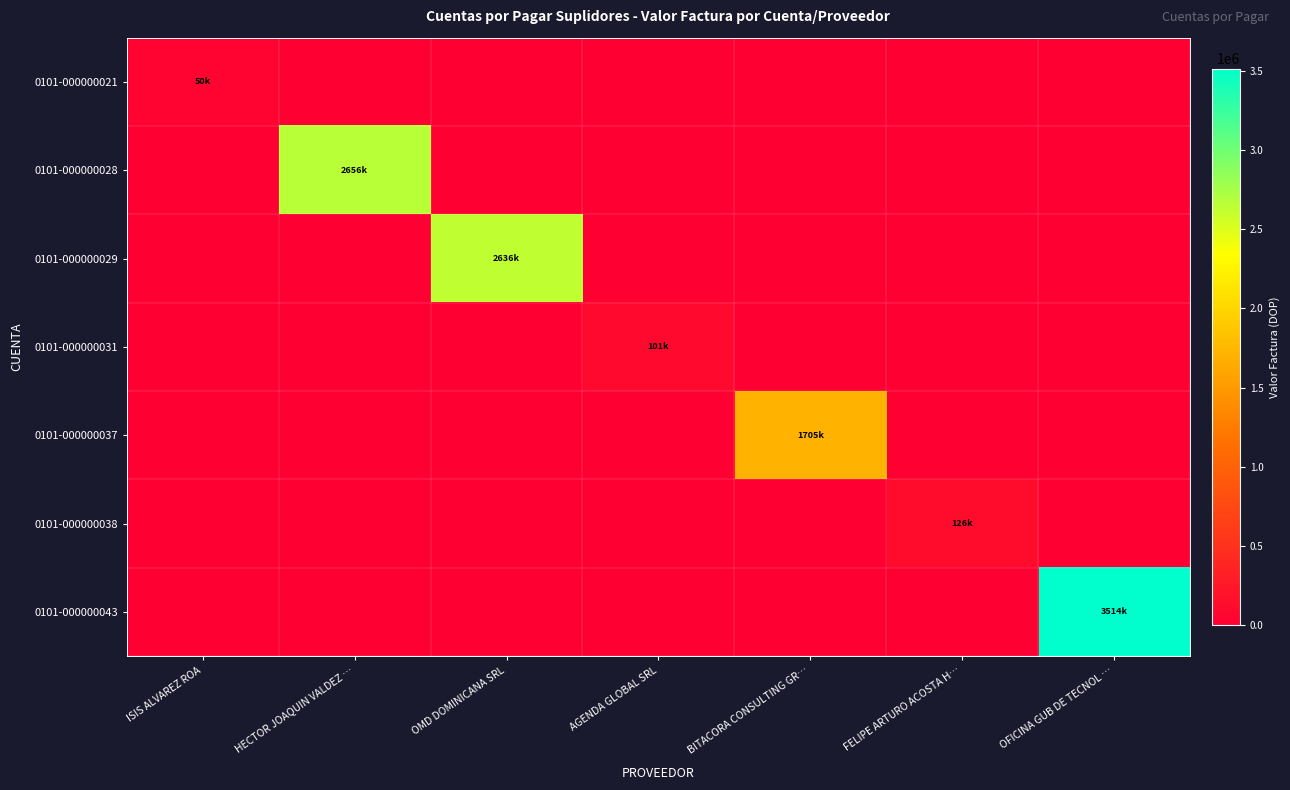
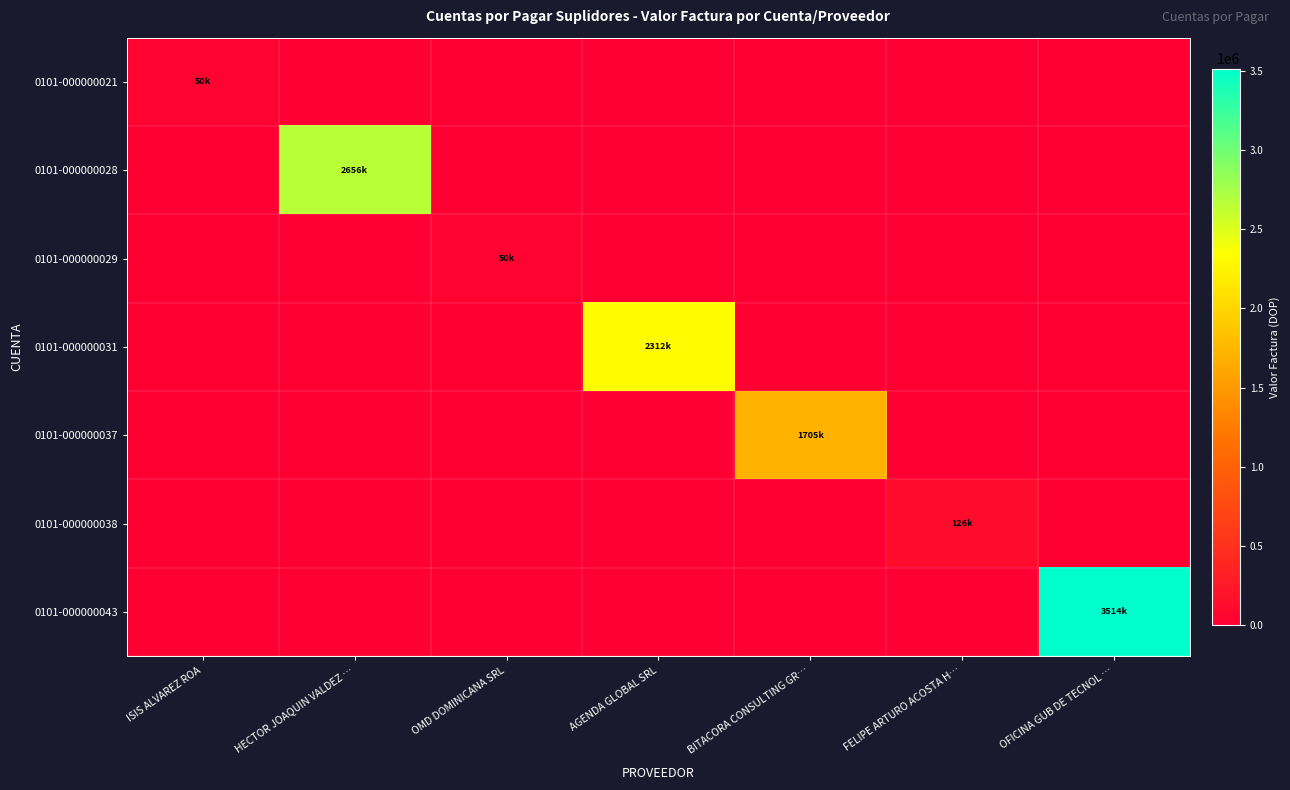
0101-000000029, OMD DOMINICANA SRL: 2636k -> 50k
0101-000000031, AGENDA GLOBAL SRL: 101k -> 2312k
